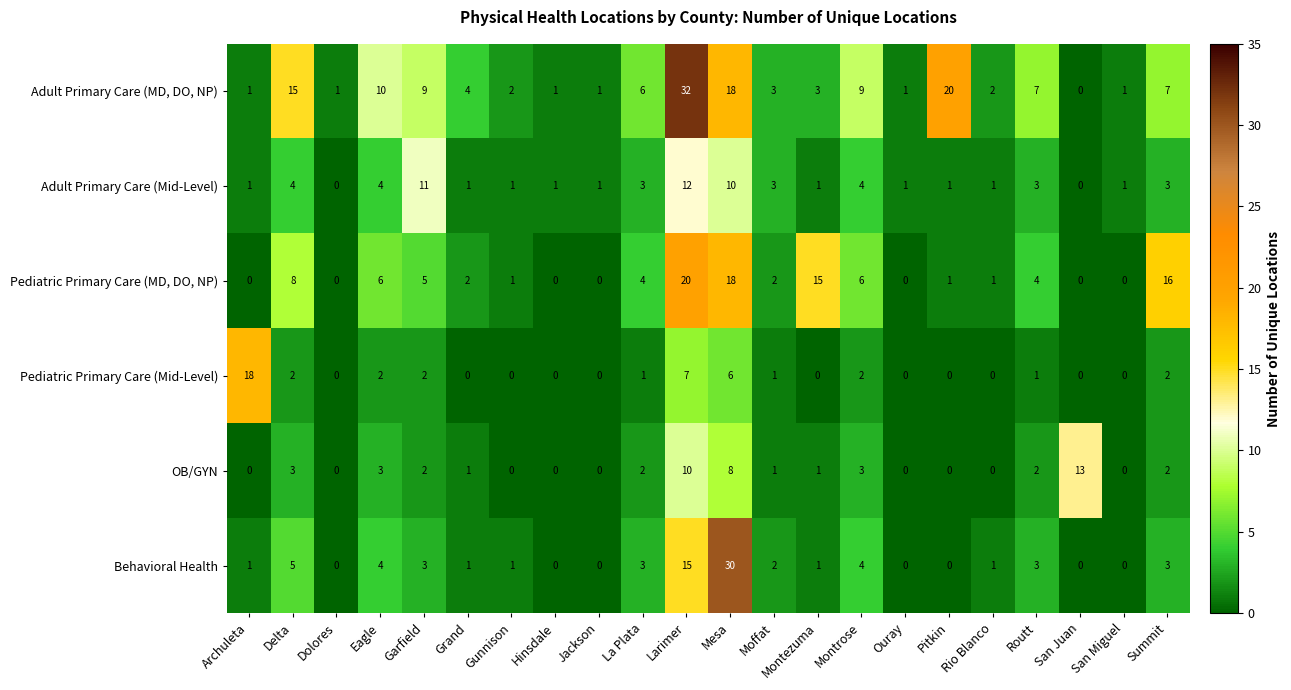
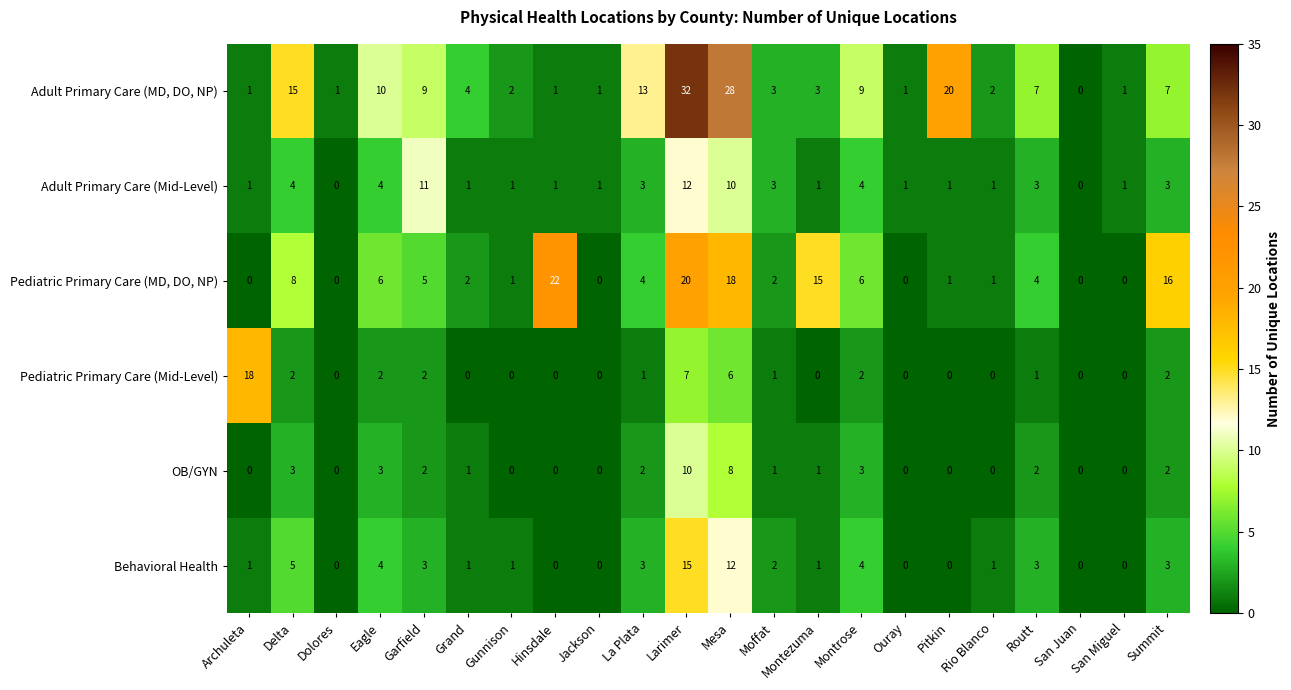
Adult Primary Care (MD, DO, NP), La Plata: 6 -> 13
Adult Primary Care (MD, DO, NP), Mesa: 18 -> 28
Pediatric Primary Care (MD, DO, NP), Hinsdale: 0 -> 22
OB/GYN, San Juan: 13 -> 0
Behavioral Health, Mesa: 30 -> 12
